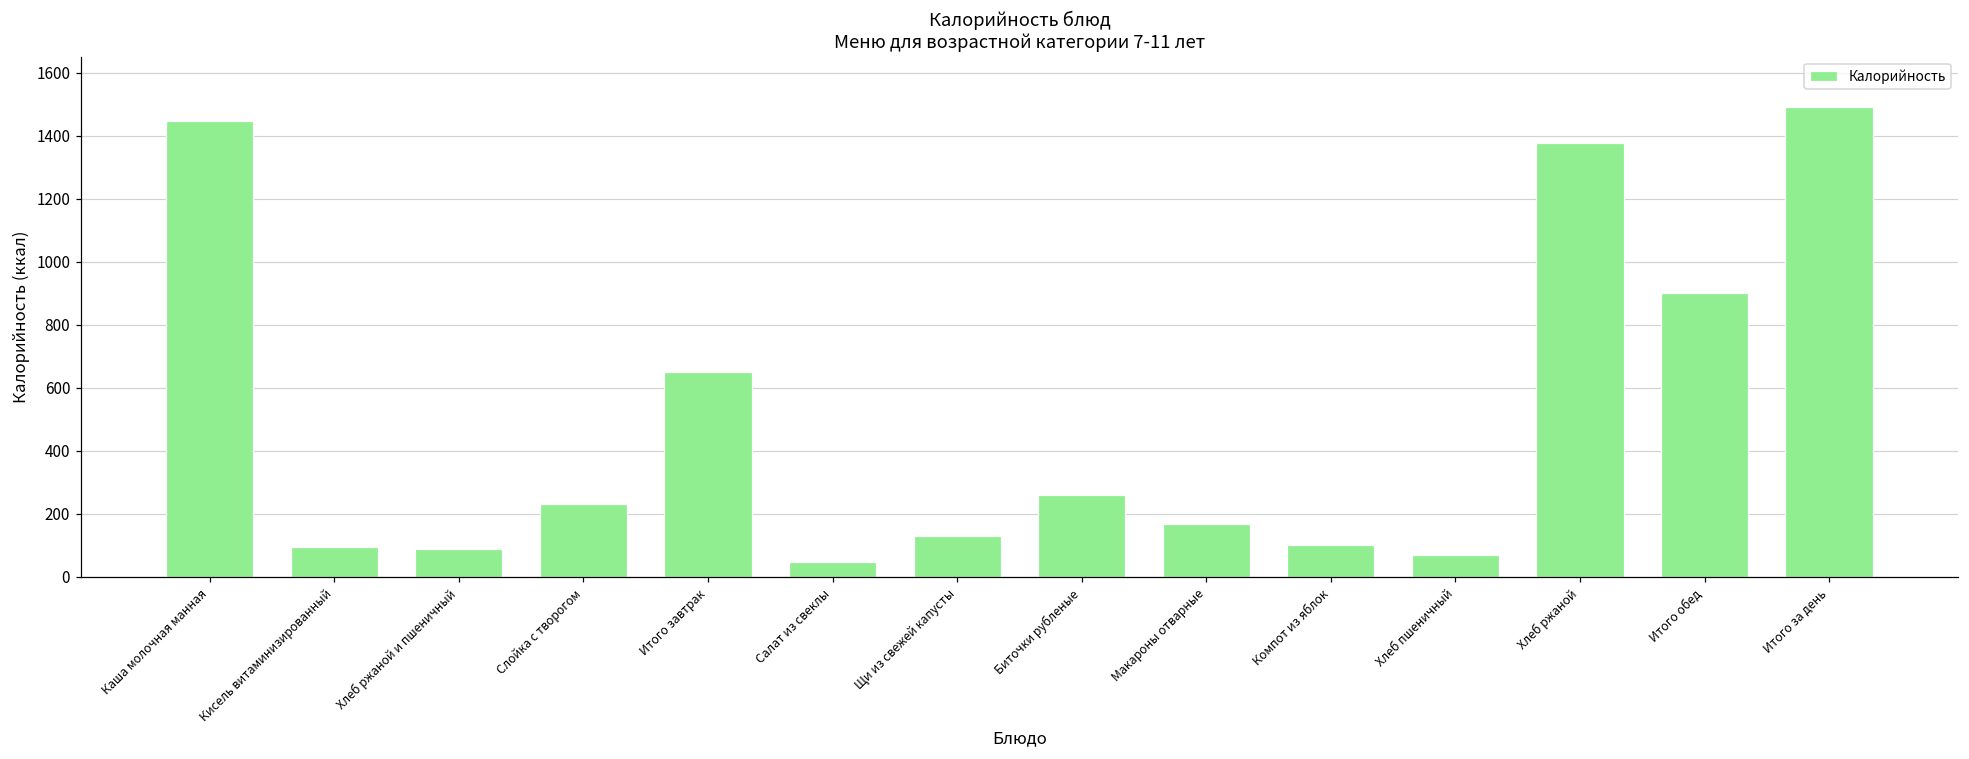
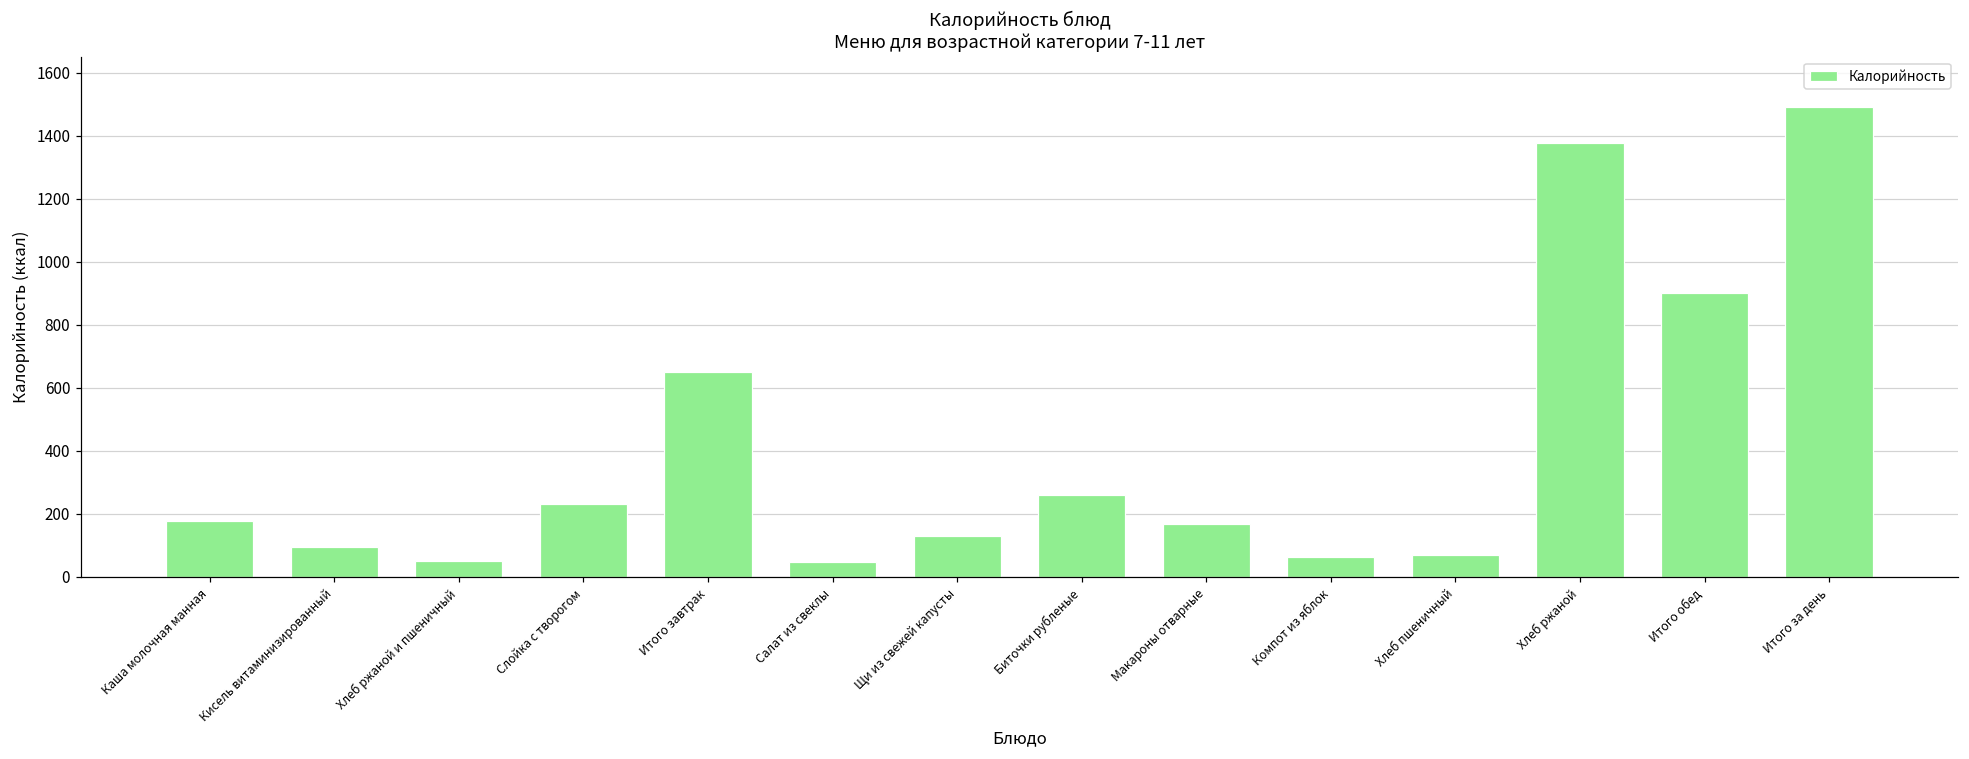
Каша молочная манная: 1450 -> 180
Хлеб ржаной и пшеничный: 90 -> 50
Компот из яблок: 100 -> 60
